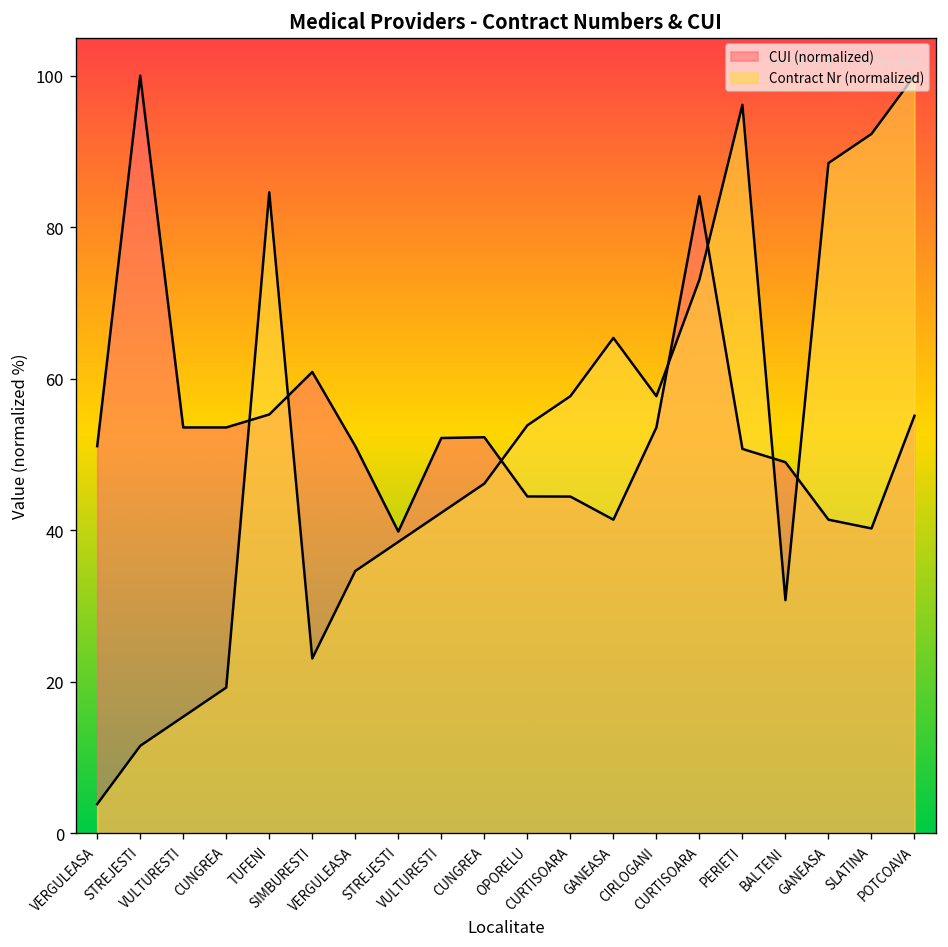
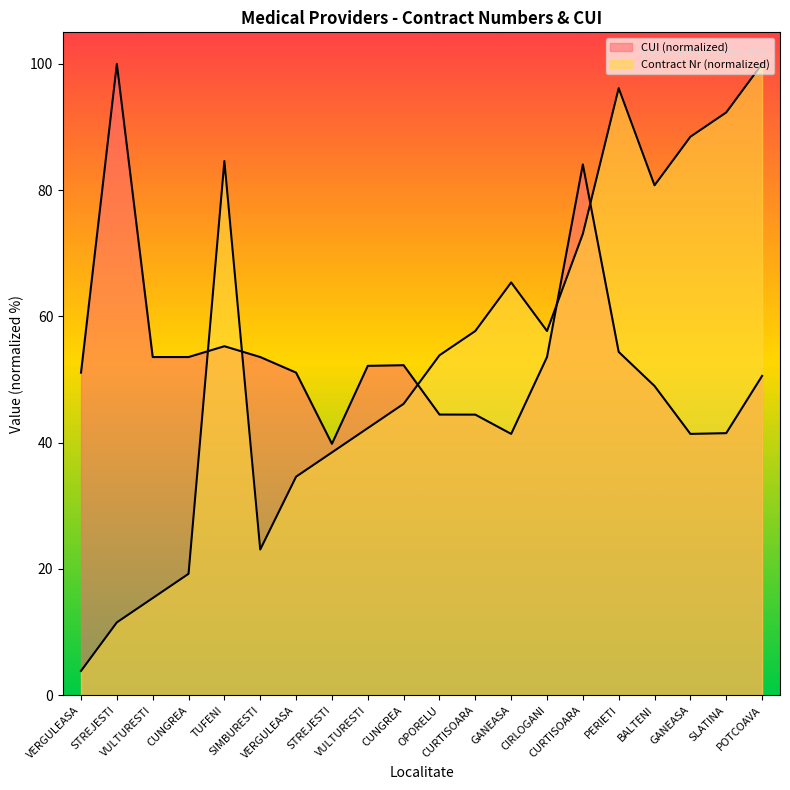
CUI (normalized), SIMBURESTI: 61 -> 54
CUI (normalized), PERIETI: 51 -> 54
Contract Nr (normalized), BALTENI: 31 -> 81
CUI (normalized), SLATINA: 40 -> 42
CUI (normalized), POTCOAVA: 55 -> 51
